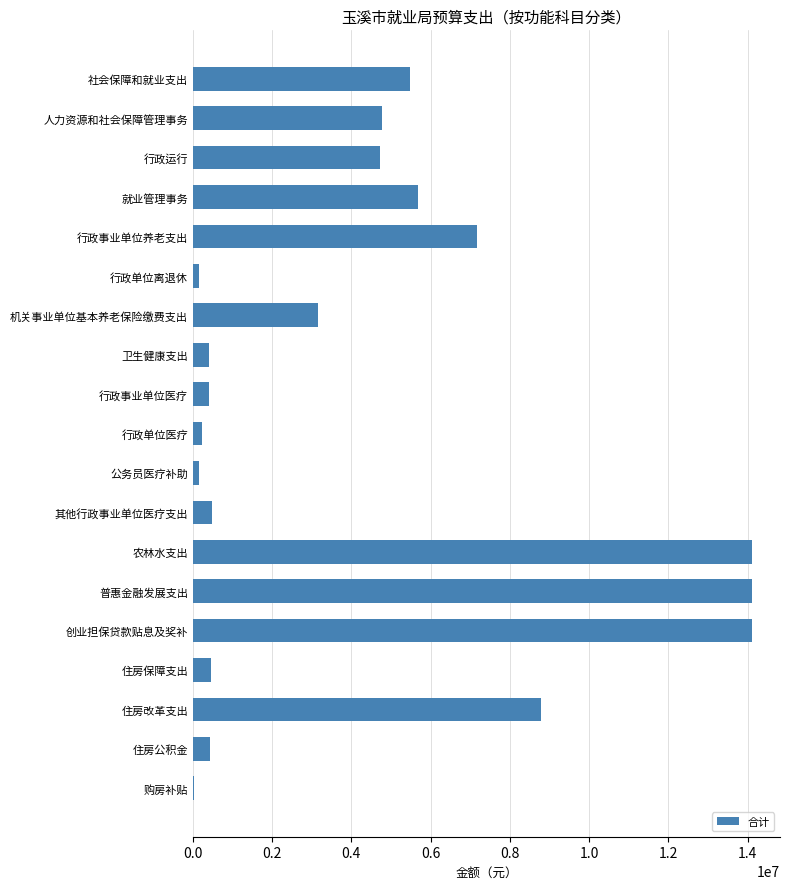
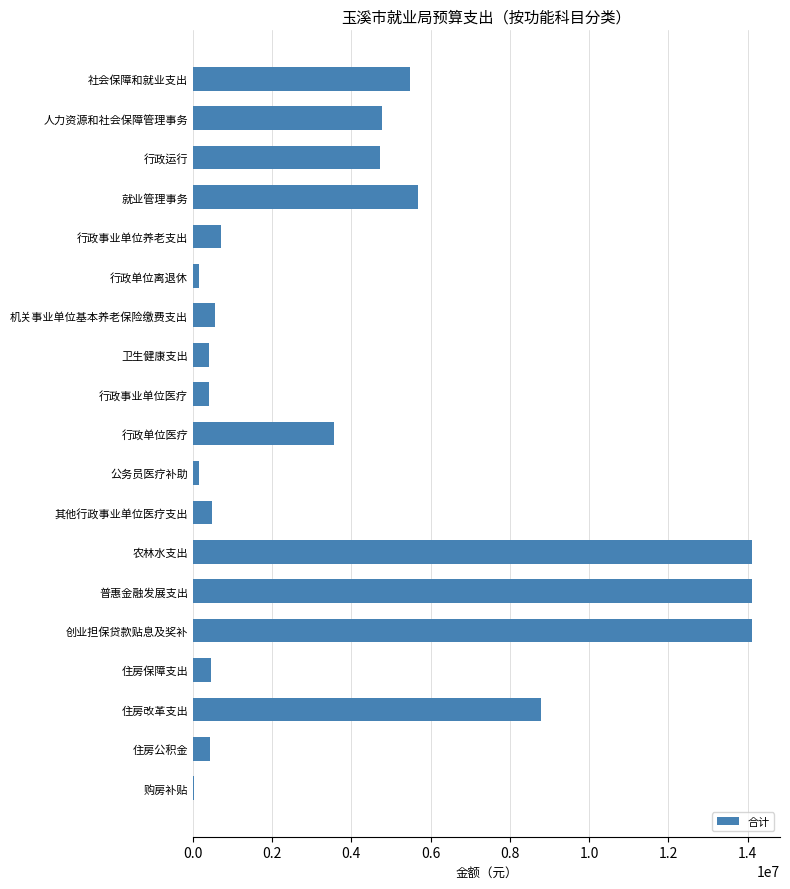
行政事业单位养老支出: 7200000 -> 700000
机关事业单位基本养老保险缴费支出: 3200000 -> 600000
行政单位医疗: 200000 -> 3600000
